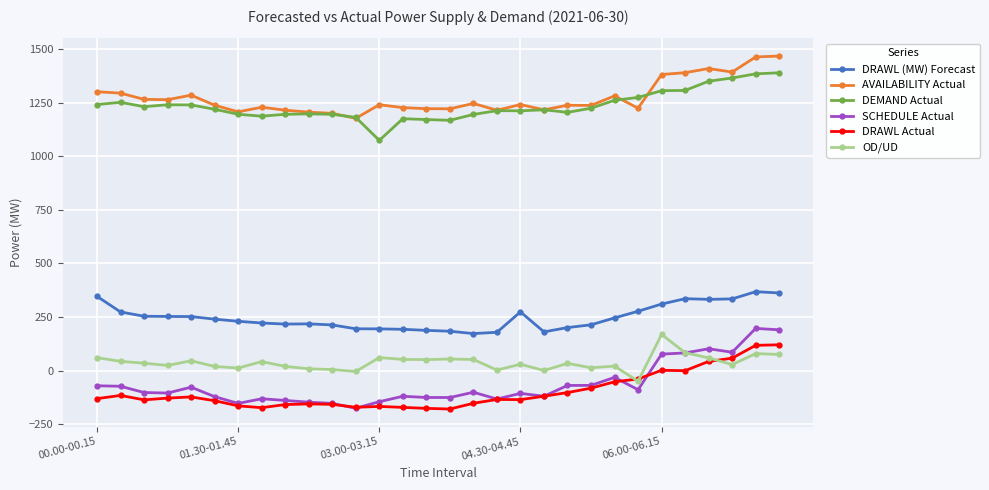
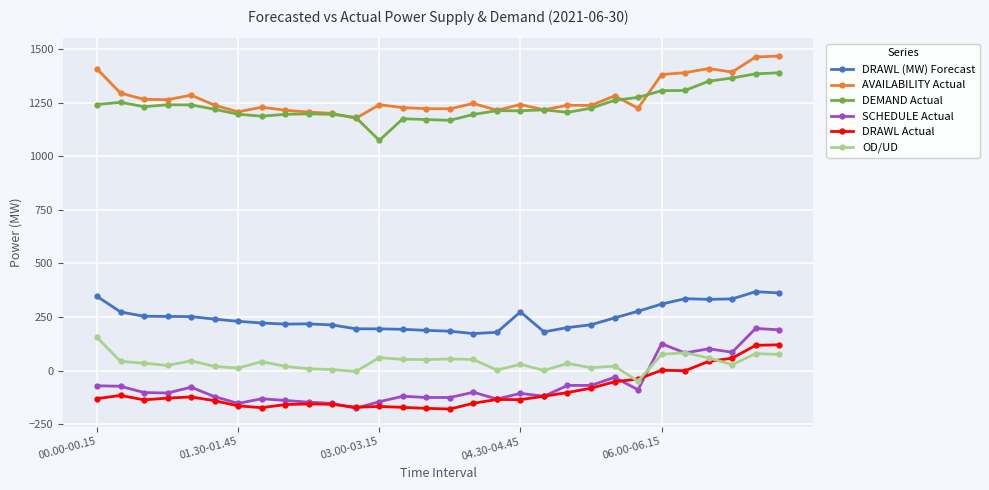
AVAILABILITY Actual, 00.00-00.15: 1300 -> 1410
OD/UD, 00.00-00.15: 60 -> 150
SCHEDULE Actual, 06.00-06.15: 80 -> 120
OD/UD, 06.00-06.15: 170 -> 80
